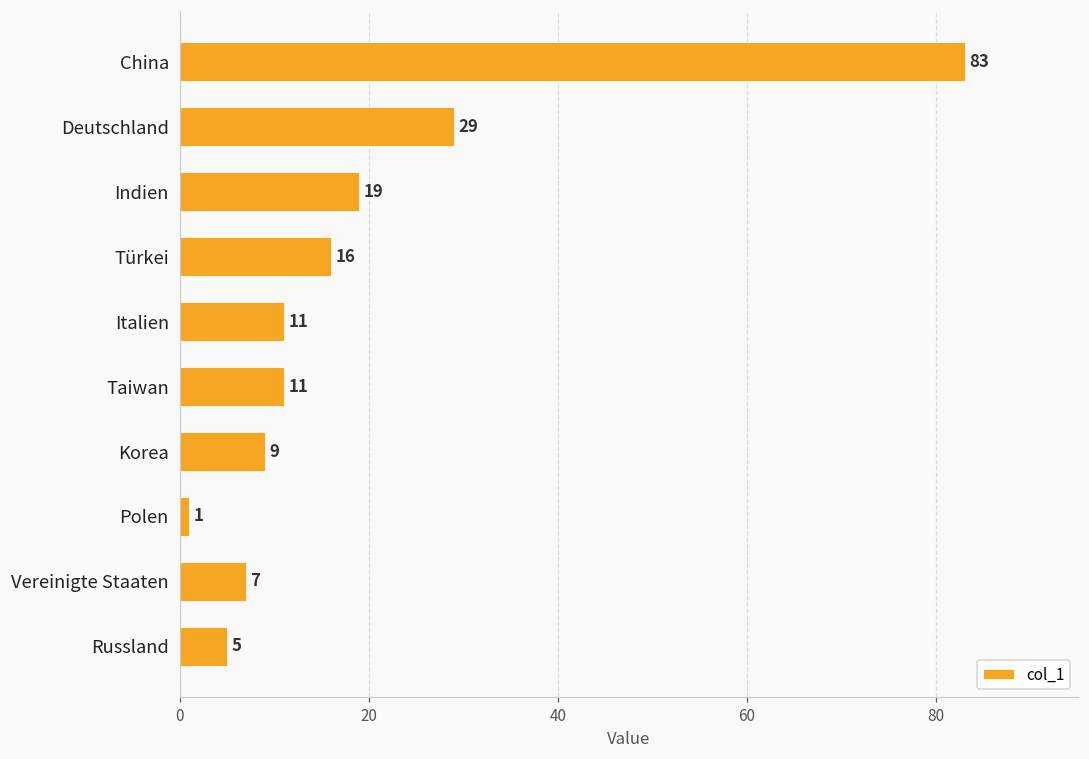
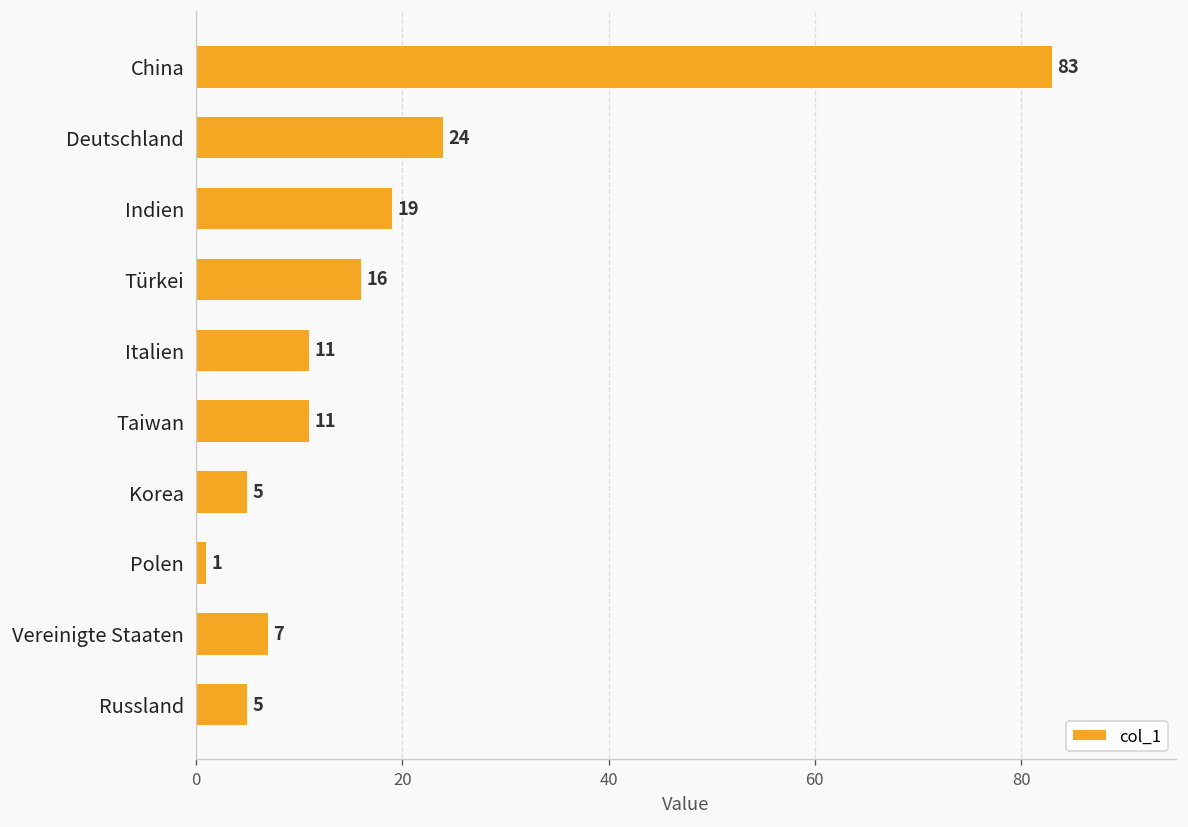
Deutschland: 29 -> 24
Korea: 9 -> 5
